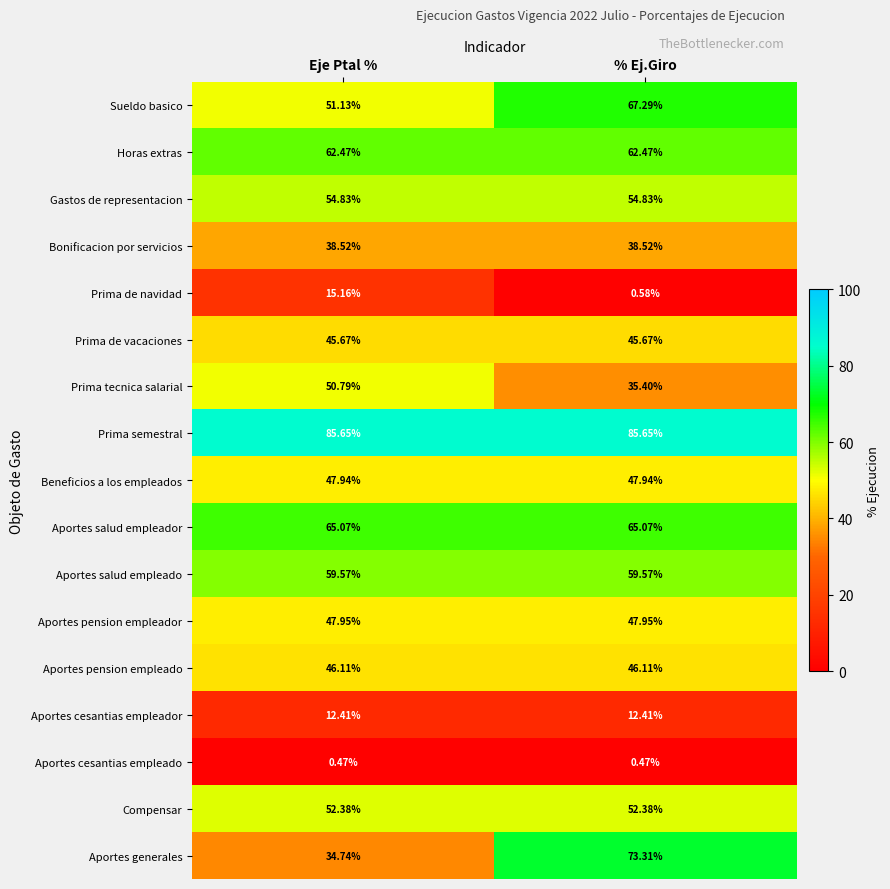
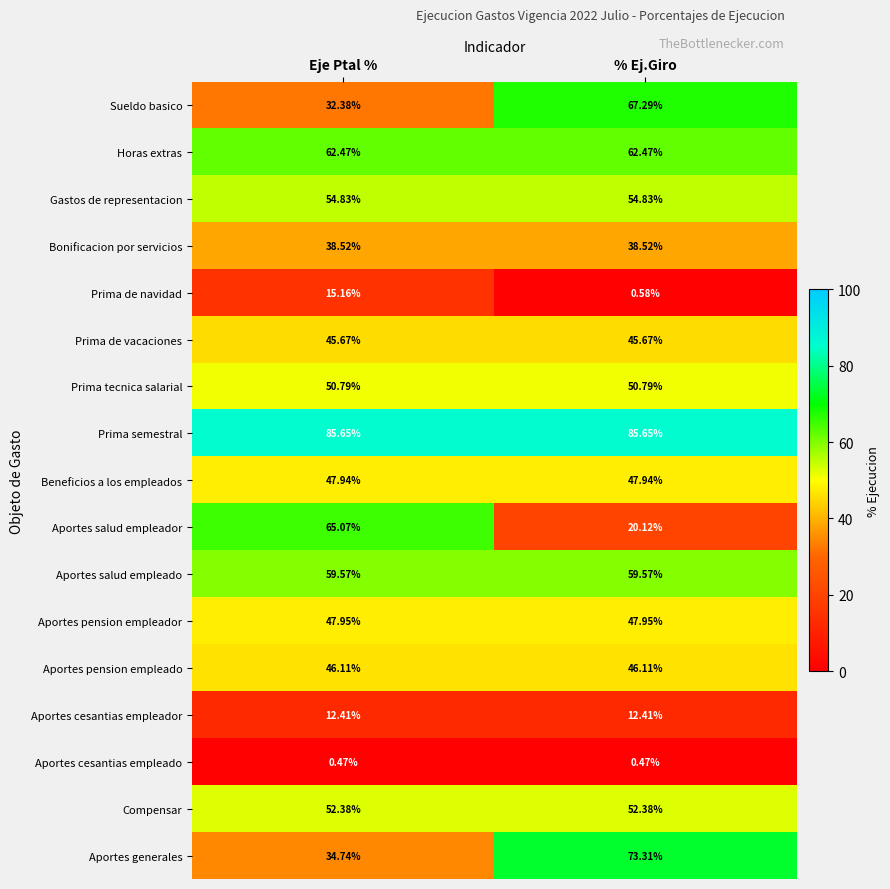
Sueldo basico, Eje Ptal %: 51.13% -> 32.38%
Prima tecnica salarial, % Ej.Giro: 35.40% -> 50.79%
Aportes salud empleador, % Ej.Giro: 65.07% -> 20.12%
